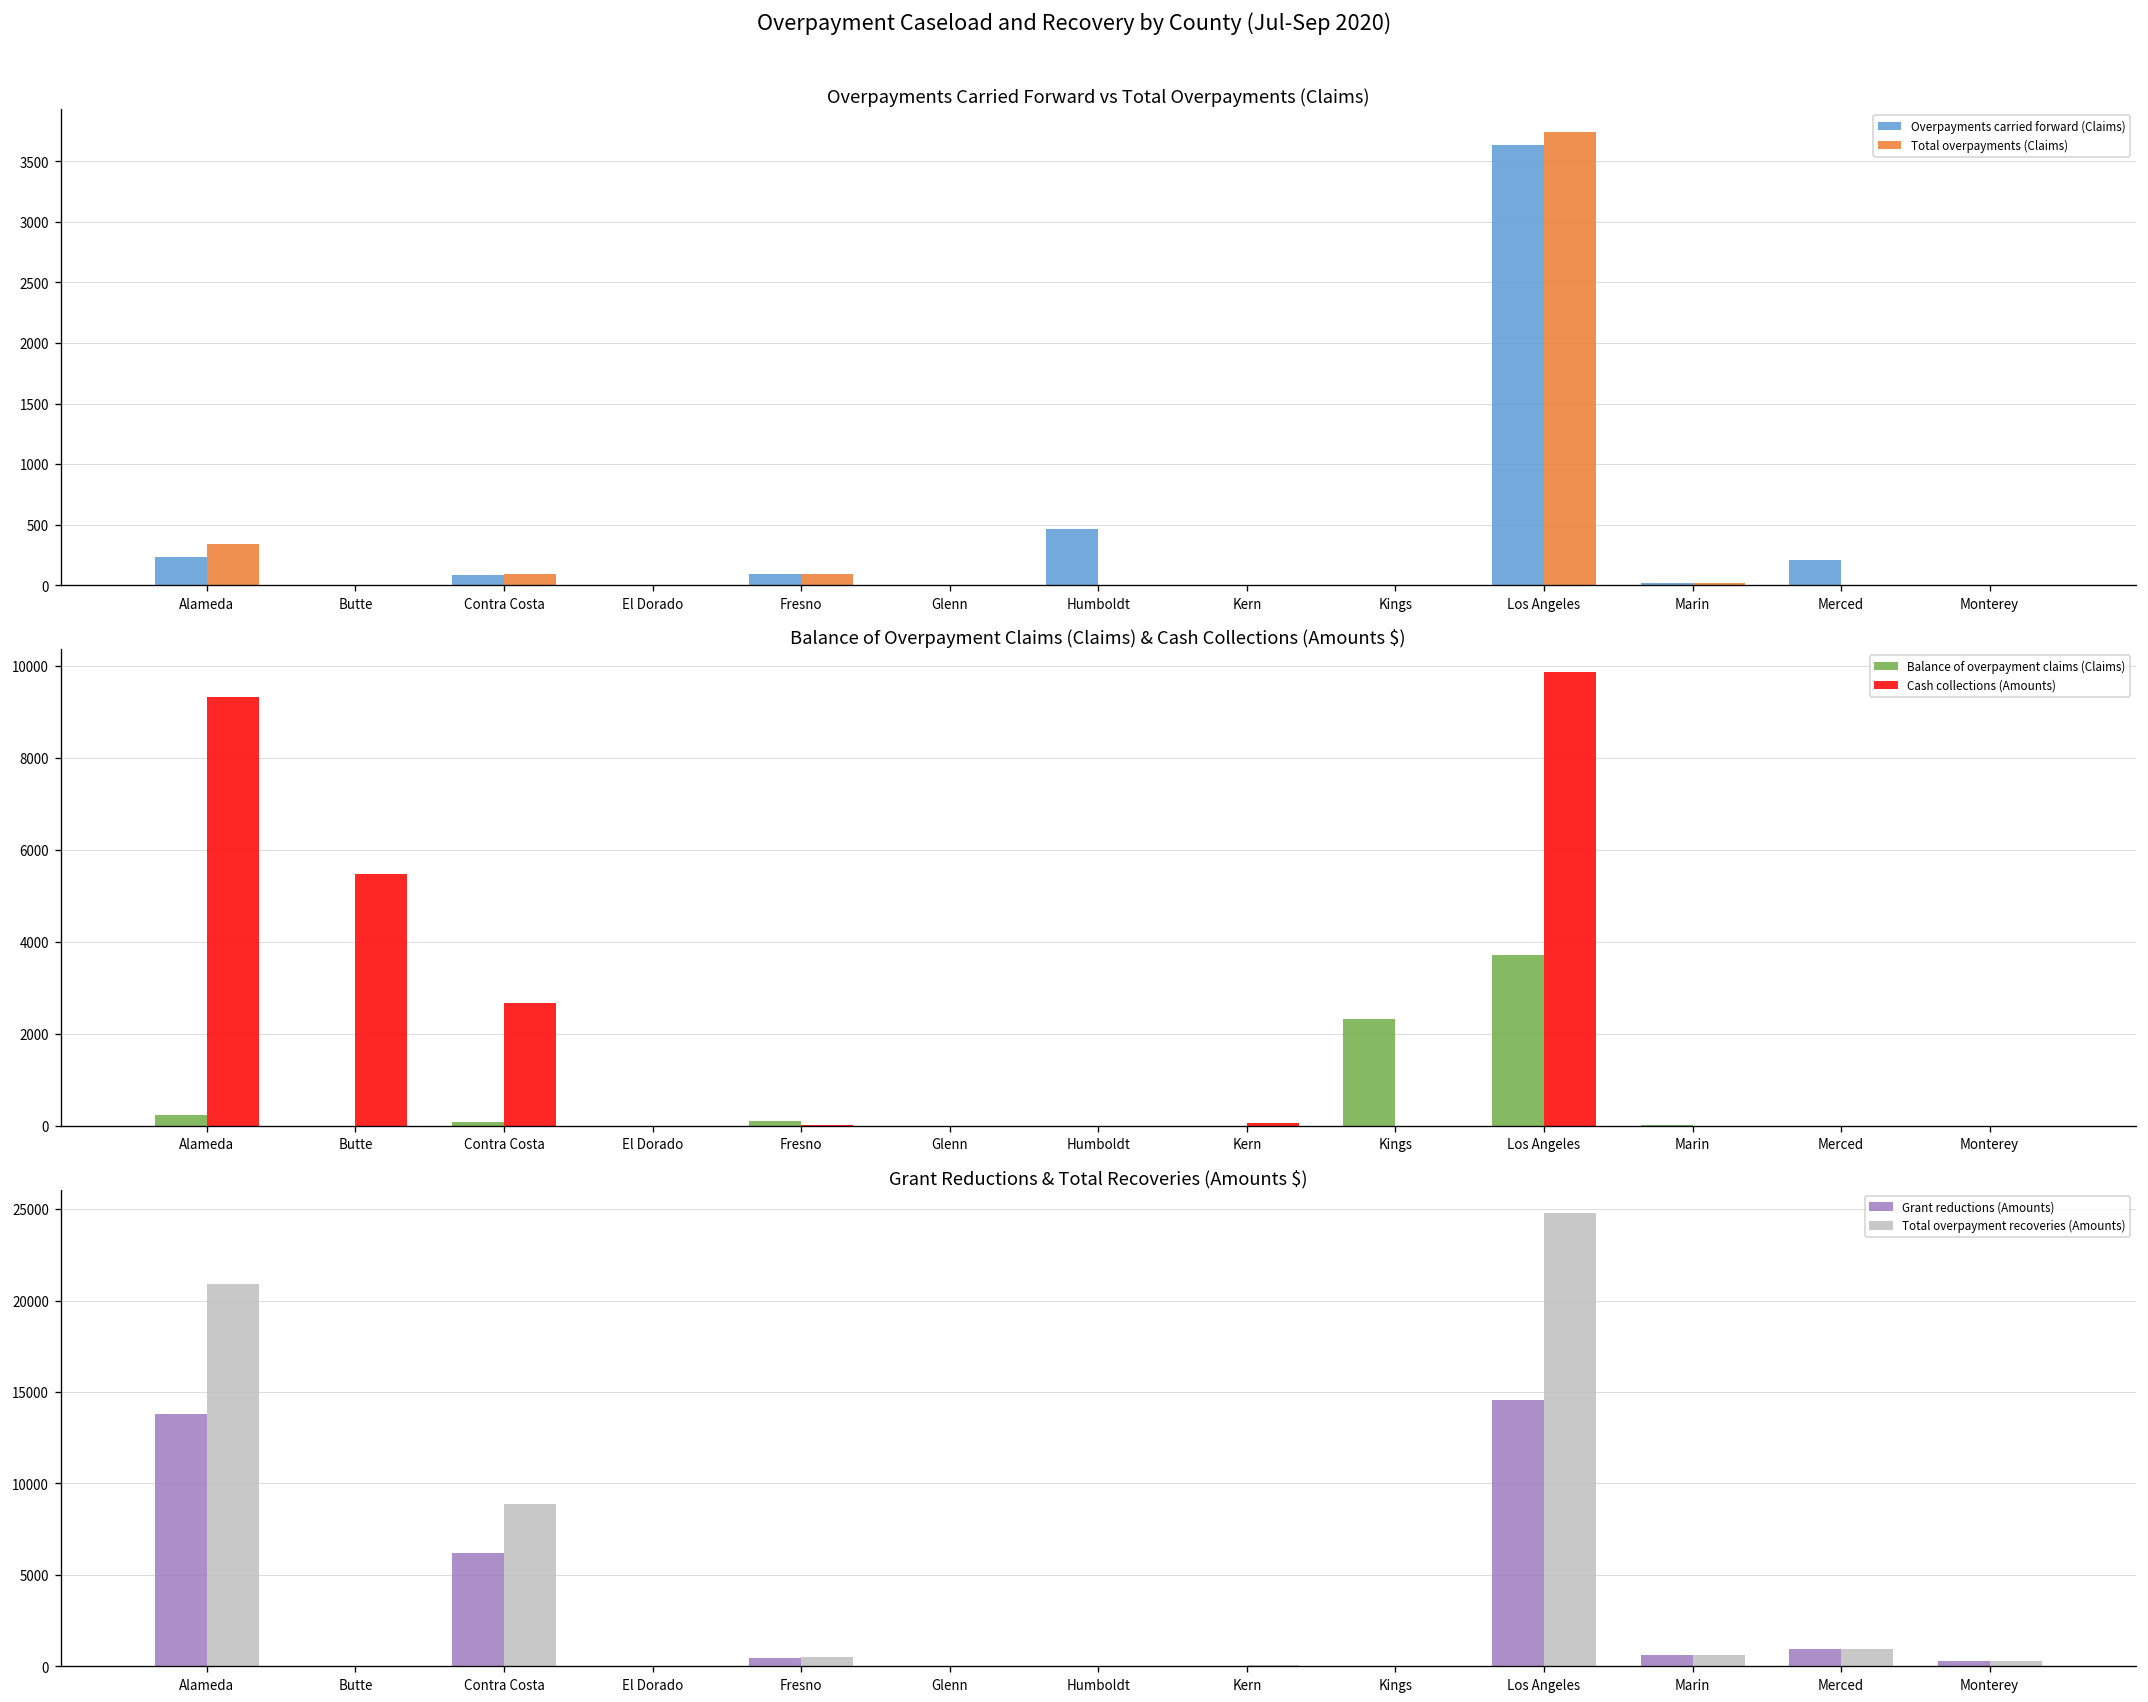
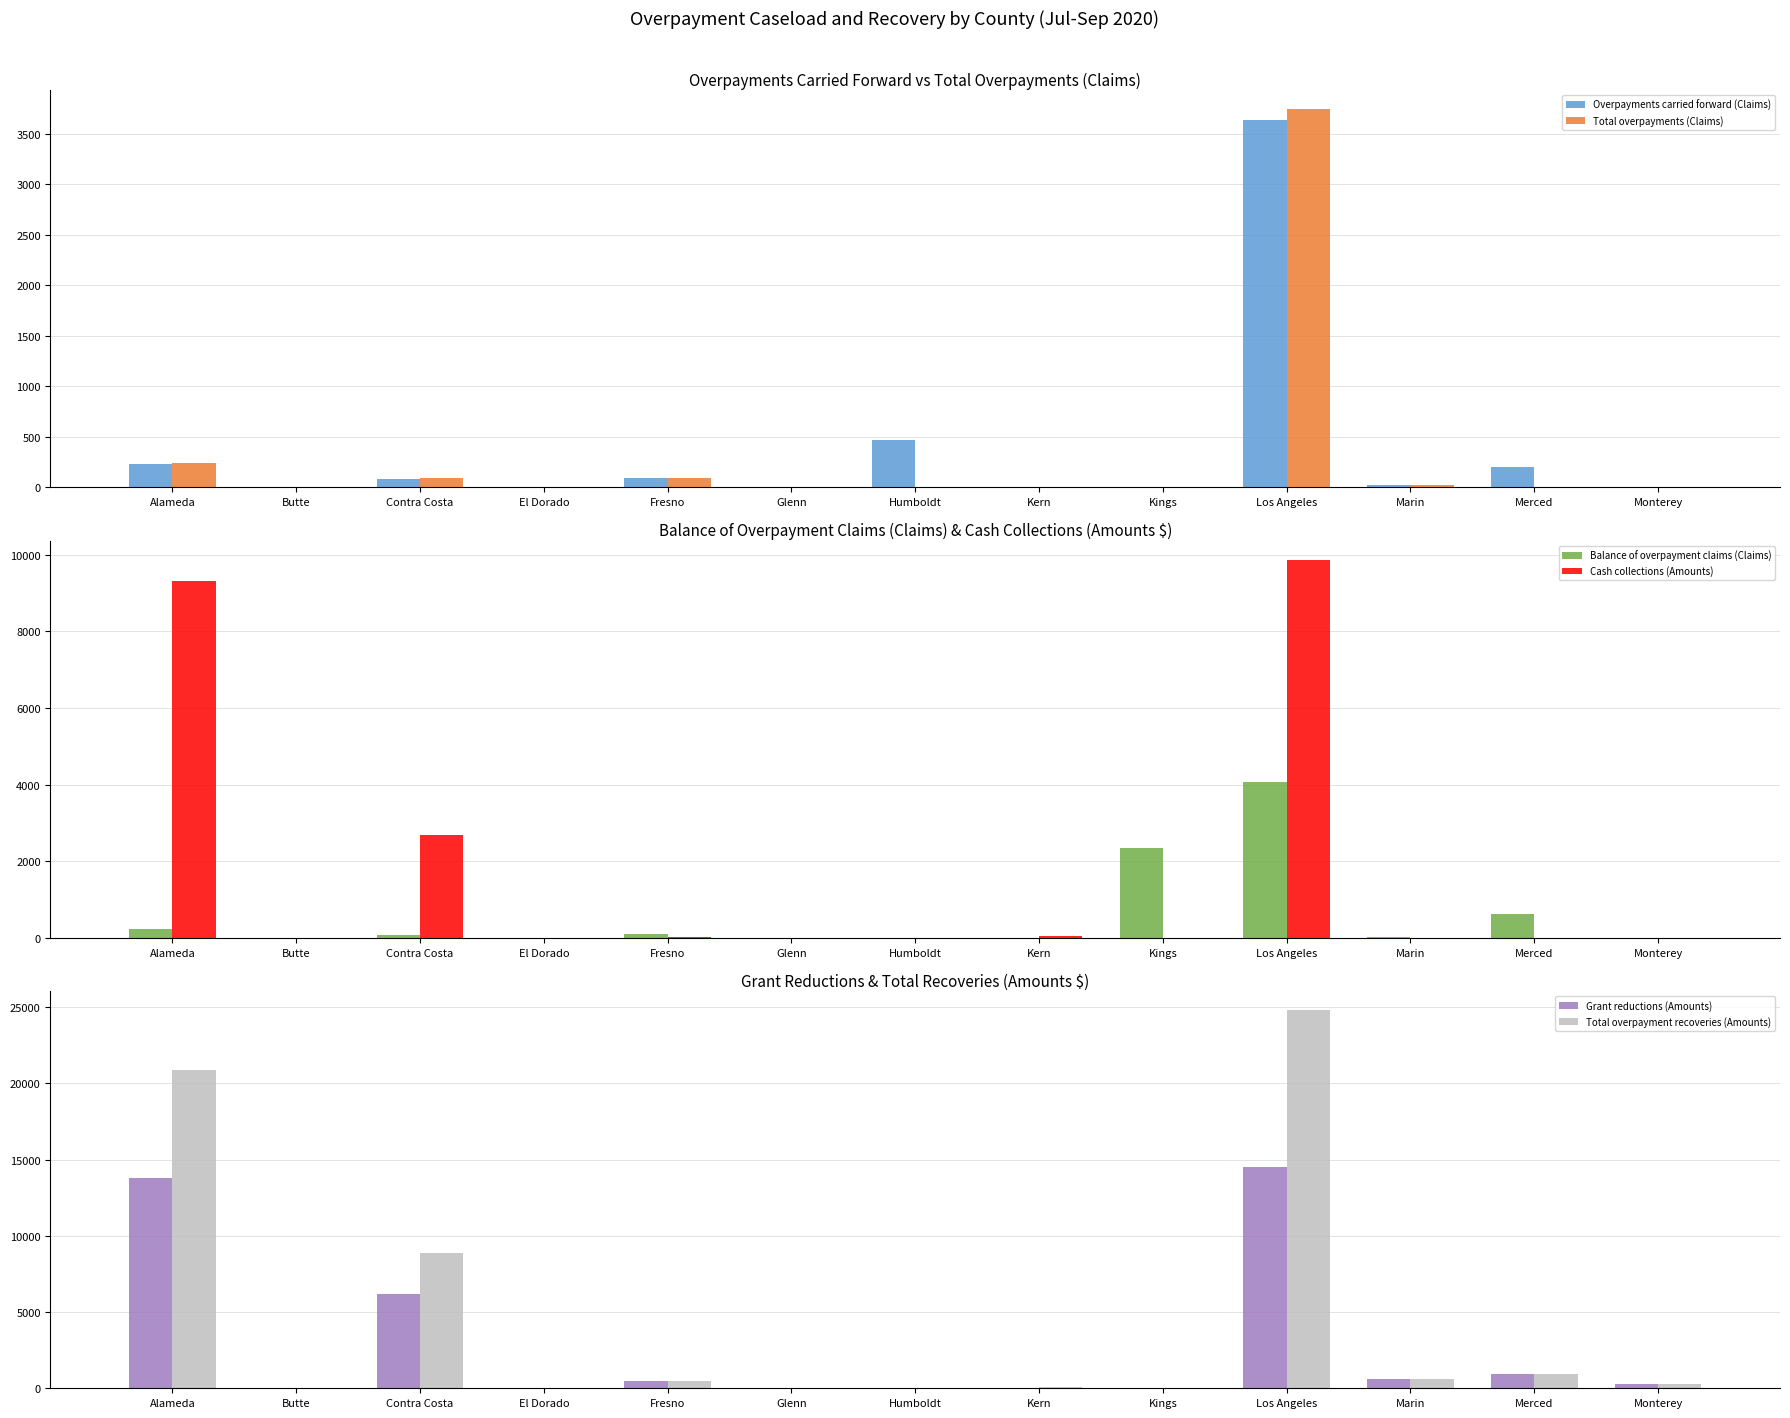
Overpayments Carried Forward vs Total Overpayments (Claims), Total overpayments (Claims), Alameda: 340 -> 240
Balance of Overpayment Claims (Claims) & Cash Collections (Amounts $), Cash collections (Amounts), Butte: 5500 -> 0
Balance of Overpayment Claims (Claims) & Cash Collections (Amounts $), Balance of overpayment claims (Claims), Los Angeles: 3700 -> 4100
Balance of Overpayment Claims (Claims) & Cash Collections (Amounts $), Balance of overpayment claims (Claims), Merced: 0 -> 600
